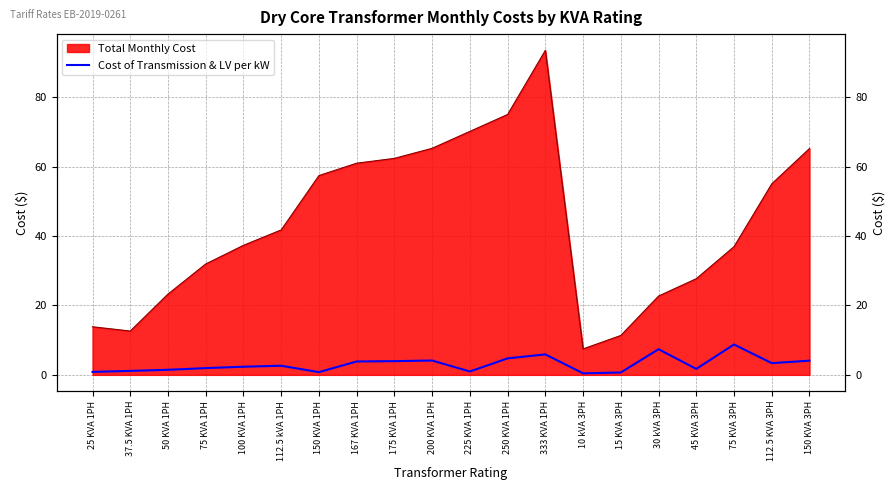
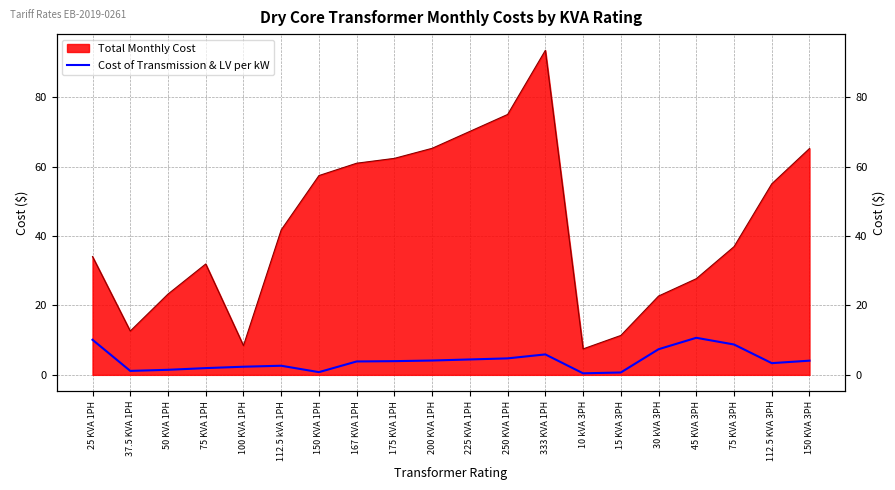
Total Monthly Cost, 25 KVA 1PH: 14 -> 34
Cost of Transmission & LV per kW, 25 KVA 1PH: 1 -> 10
Total Monthly Cost, 100 KVA 1PH: 37 -> 8
Cost of Transmission & LV per kW, 225 KVA 1PH: 1 -> 4
Cost of Transmission & LV per kW, 45 KVA 3PH: 2 -> 11
